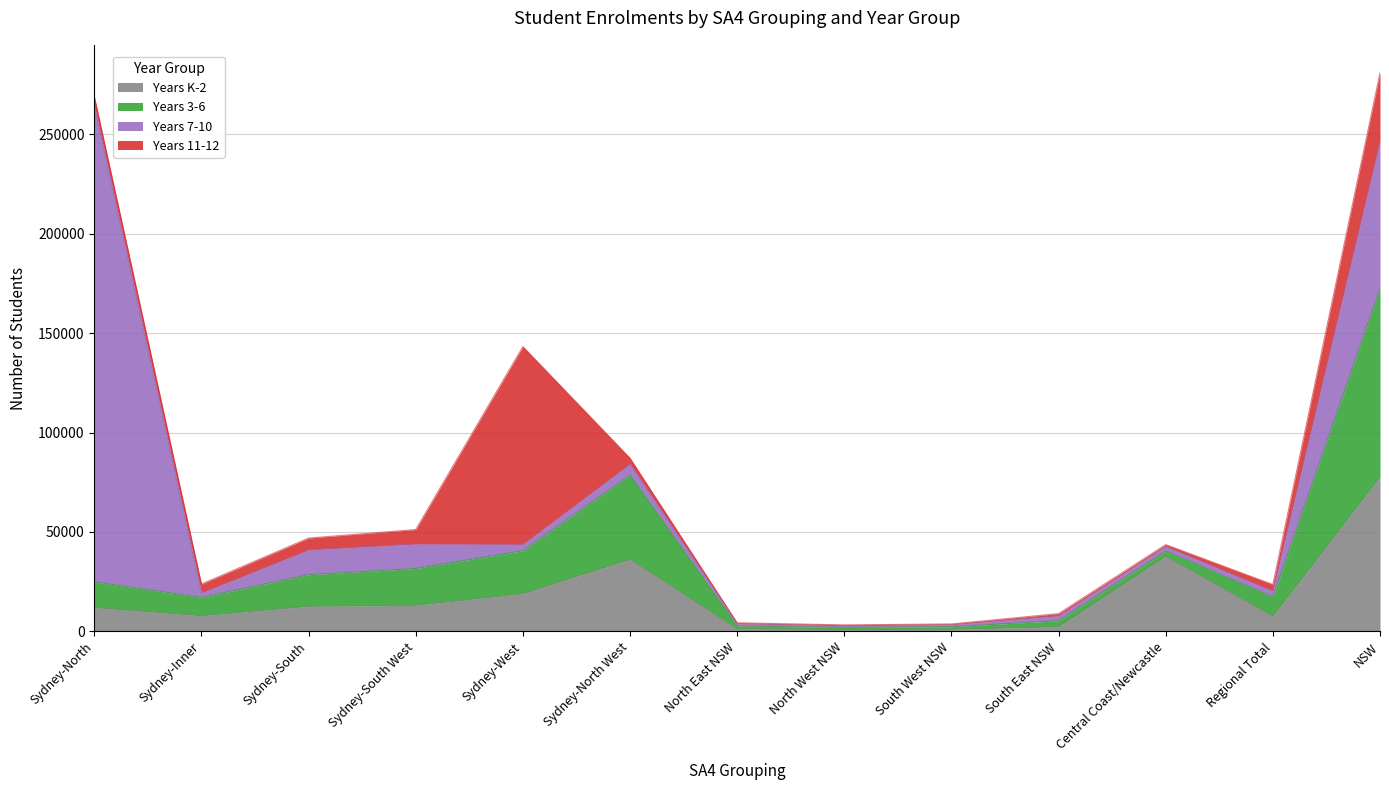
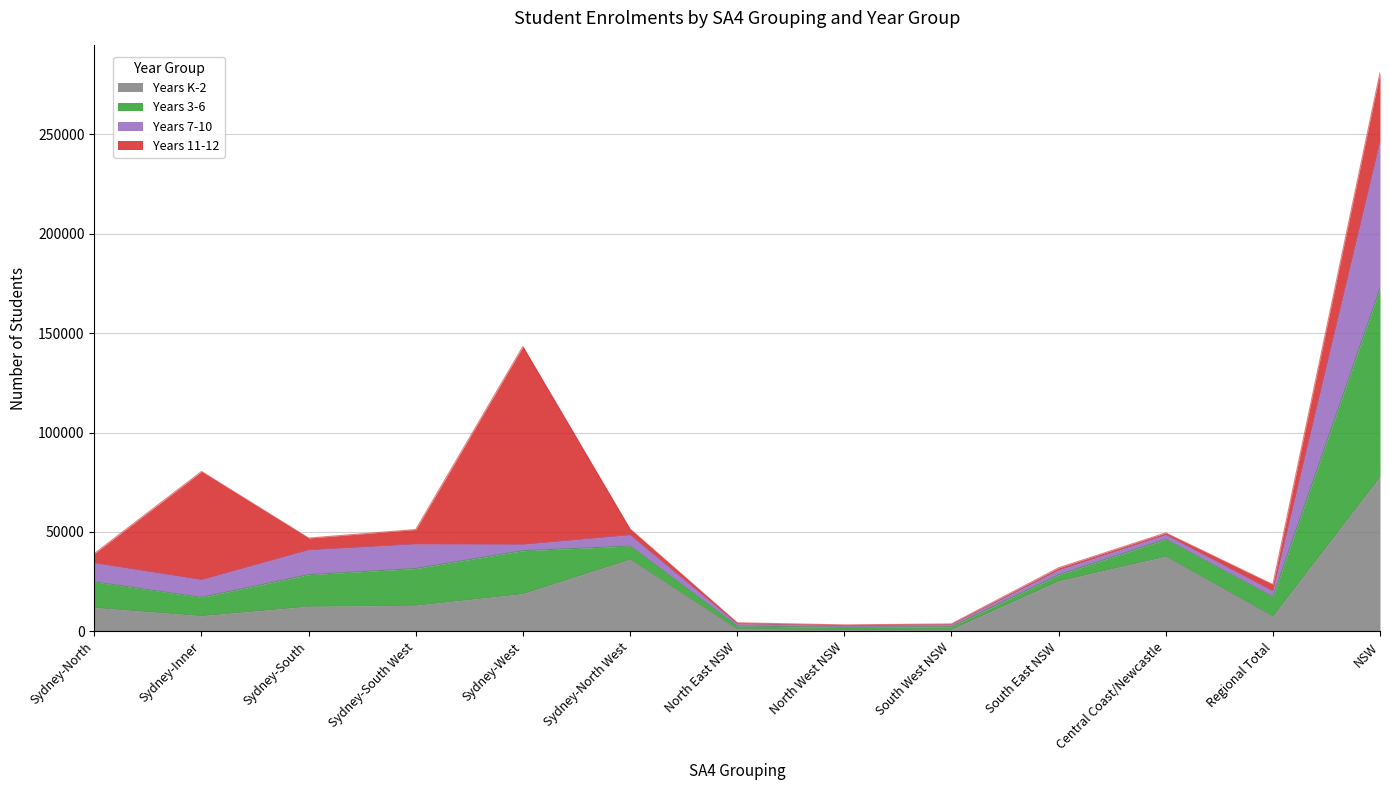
Years 7-10, Sydney-North: 239000 -> 9000
Years 7-10, Sydney-Inner: 2000 -> 9000
Years 11-12, Sydney-Inner: 5000 -> 54000
Years 3-6, Sydney-North West: 42000 -> 7000
Years K-2, South East NSW: 2000 -> 25000
Years 3-6, Central Coast/Newcastle: 3000 -> 9000
